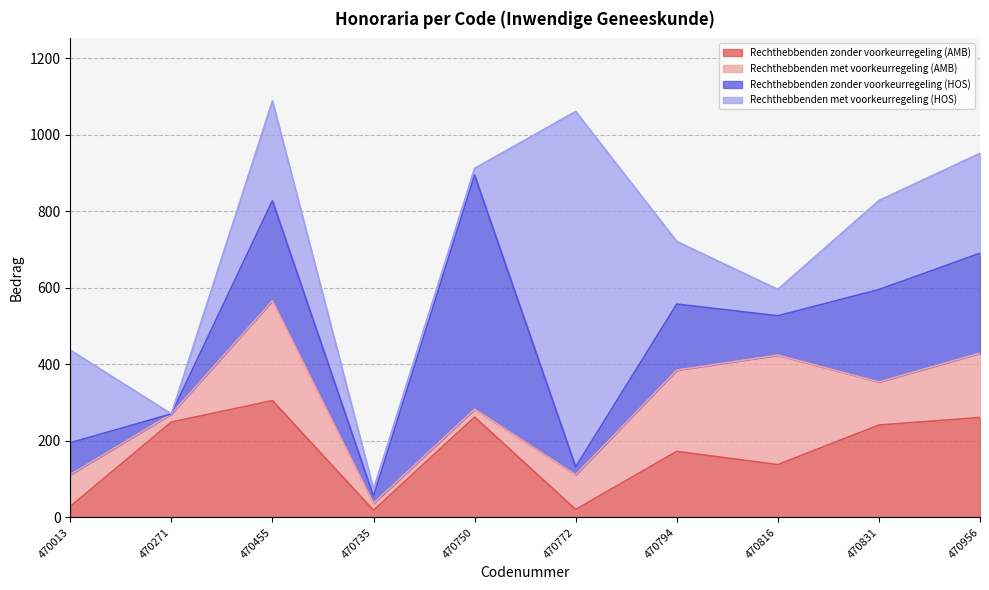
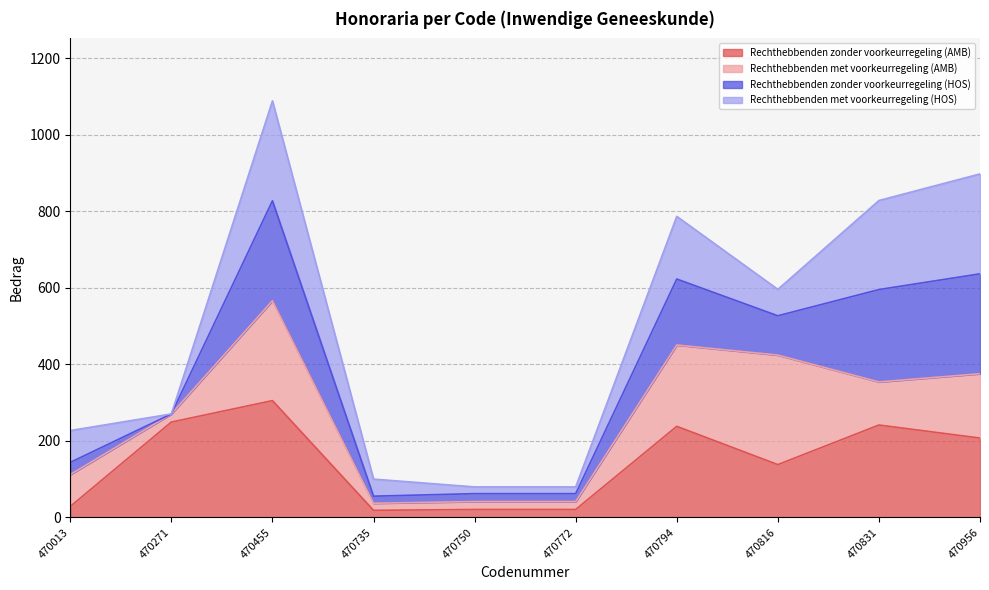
Rechthebbenden zonder voorkeurregeling (HOS), 470013: 80 -> 30
Rechthebbenden met voorkeurregeling (HOS), 470013: 240 -> 80
Rechthebbenden met voorkeurregeling (HOS), 470735: 20 -> 40
Rechthebbenden zonder voorkeurregeling (AMB), 470750: 260 -> 20
Rechthebbenden zonder voorkeurregeling (HOS), 470750: 610 -> 20
Rechthebbenden met voorkeurregeling (AMB), 470772: 90 -> 20
Rechthebbenden met voorkeurregeling (HOS), 470772: 930 -> 20
Rechthebbenden zonder voorkeurregeling (AMB), 470794: 170 -> 240
Rechthebbenden zonder voorkeurregeling (AMB), 470956: 260 -> 210
